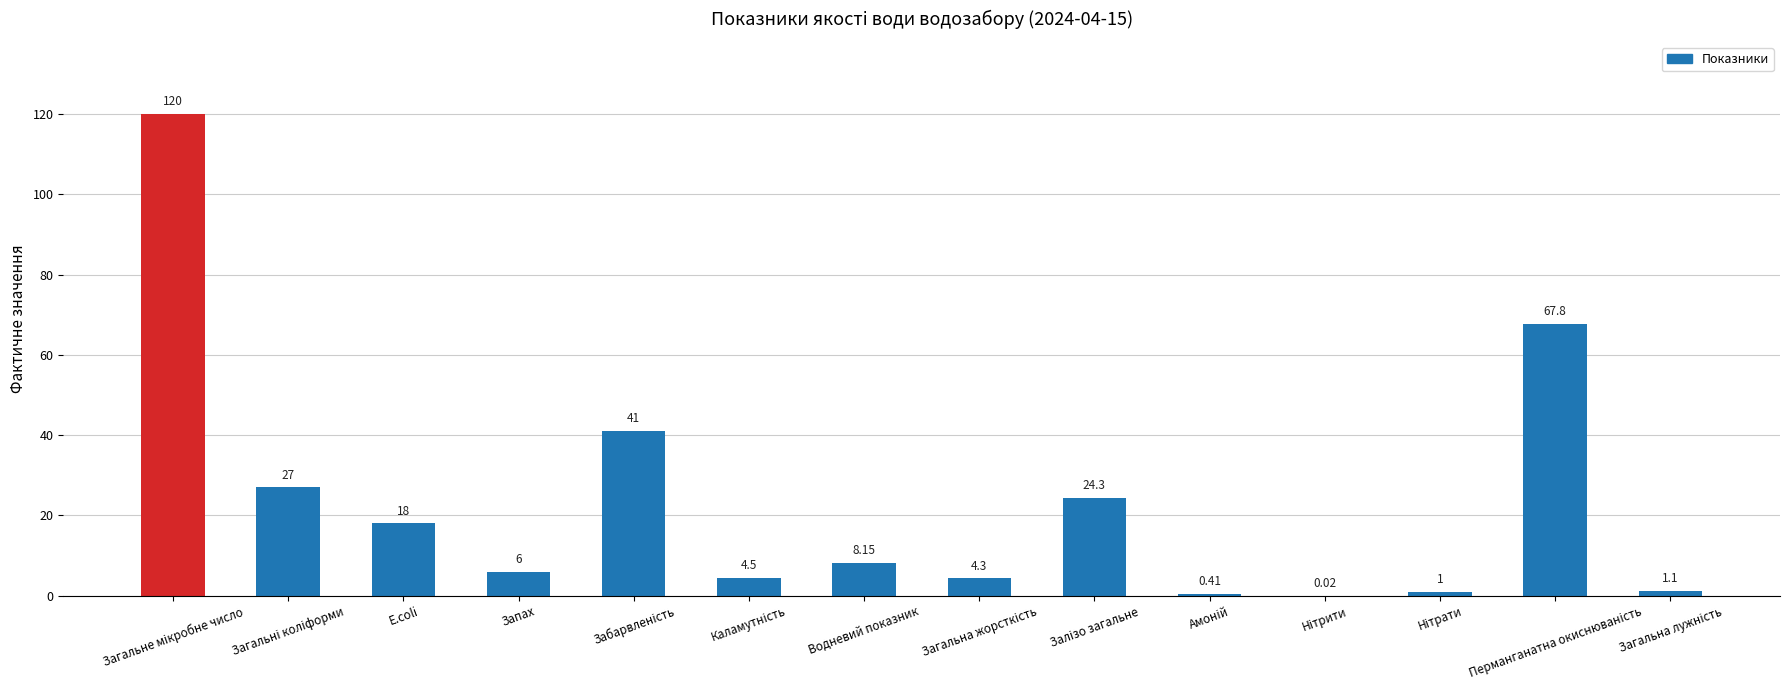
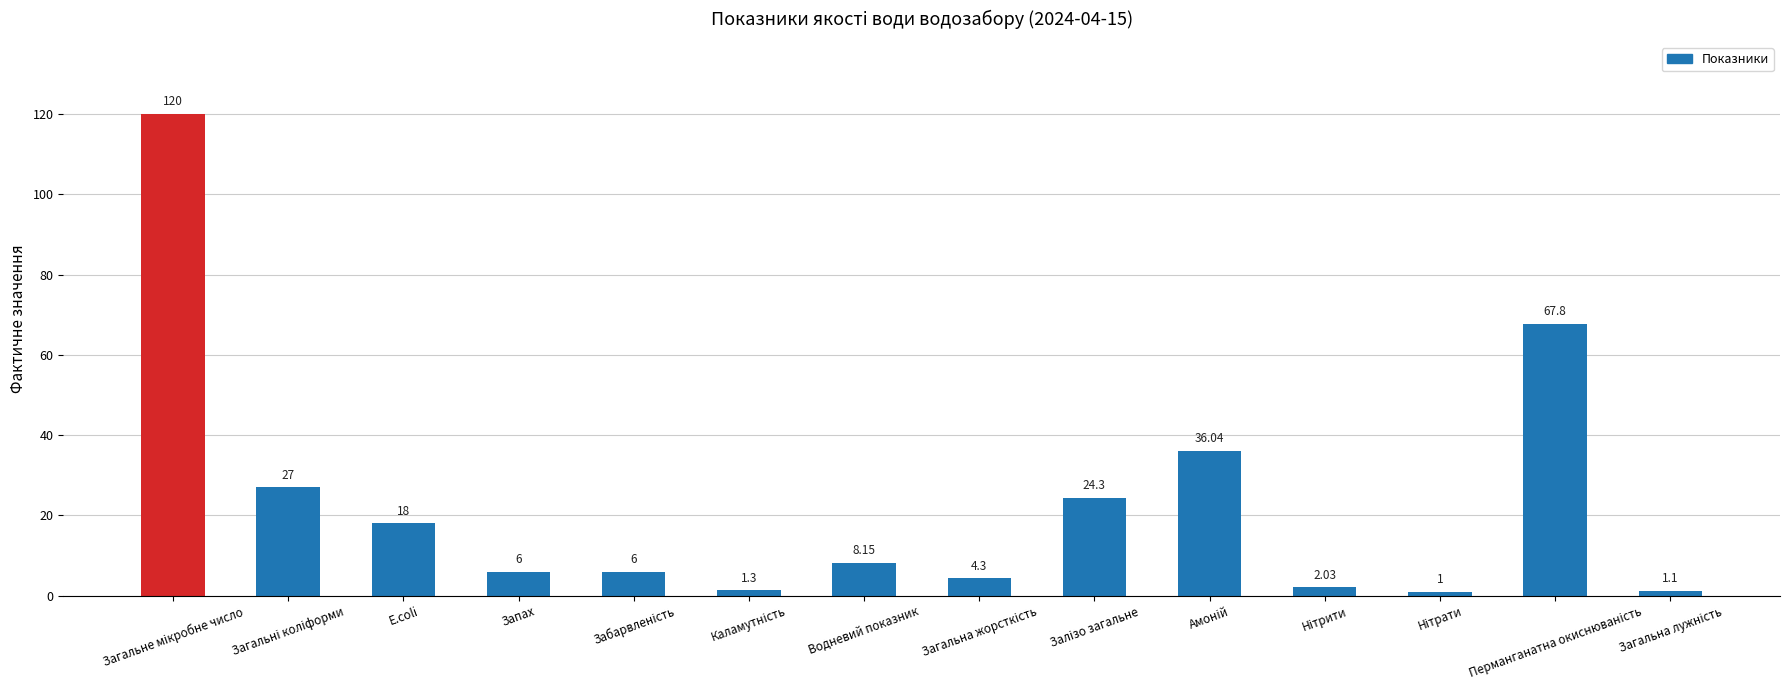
Забарвленість: 41 -> 6
Каламутність: 4.5 -> 1.3
Амоній: 0.41 -> 36.04
Нітрити: 0.02 -> 2.03
